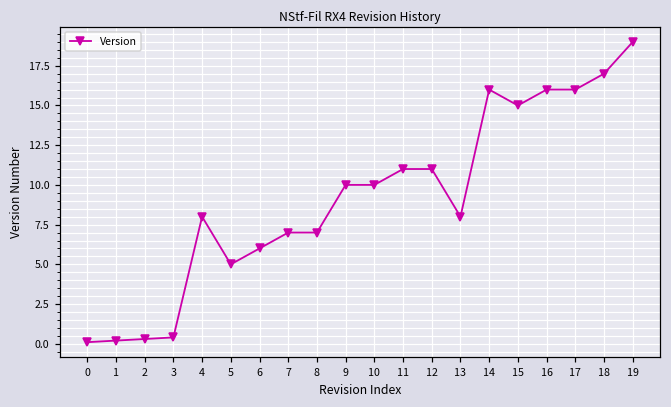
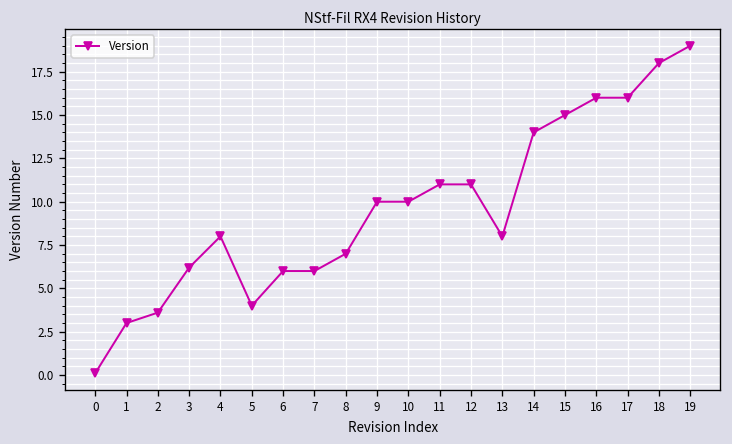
1: 0.2 -> 3.0
2: 0.3 -> 3.6
3: 0.4 -> 6.2
5: 5 -> 4
7: 7 -> 6
14: 16 -> 14
18: 17 -> 18
